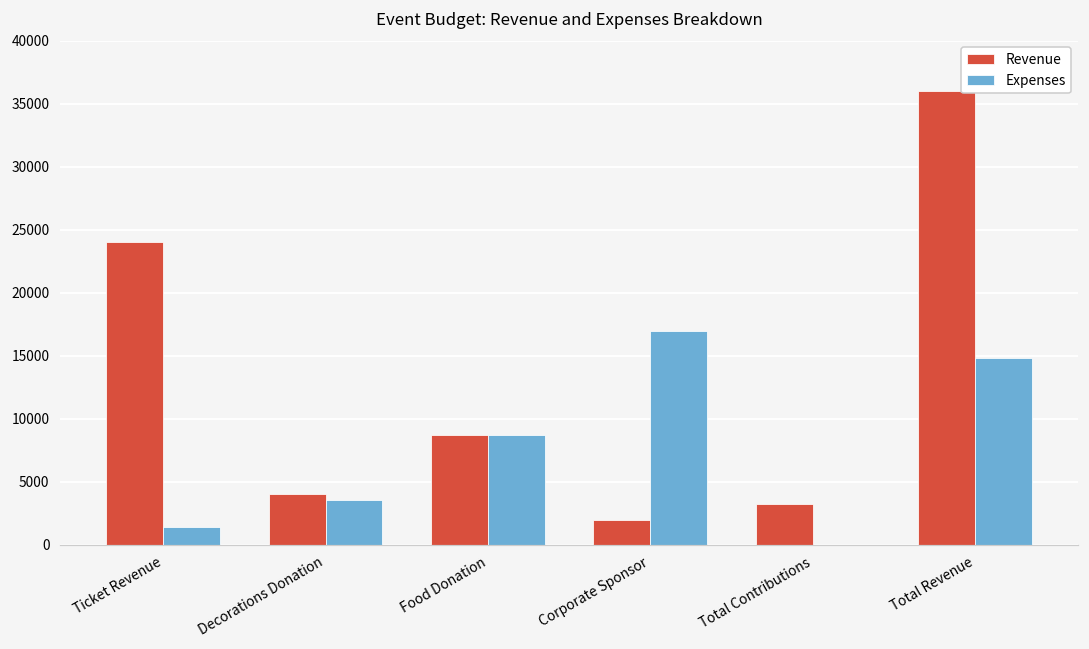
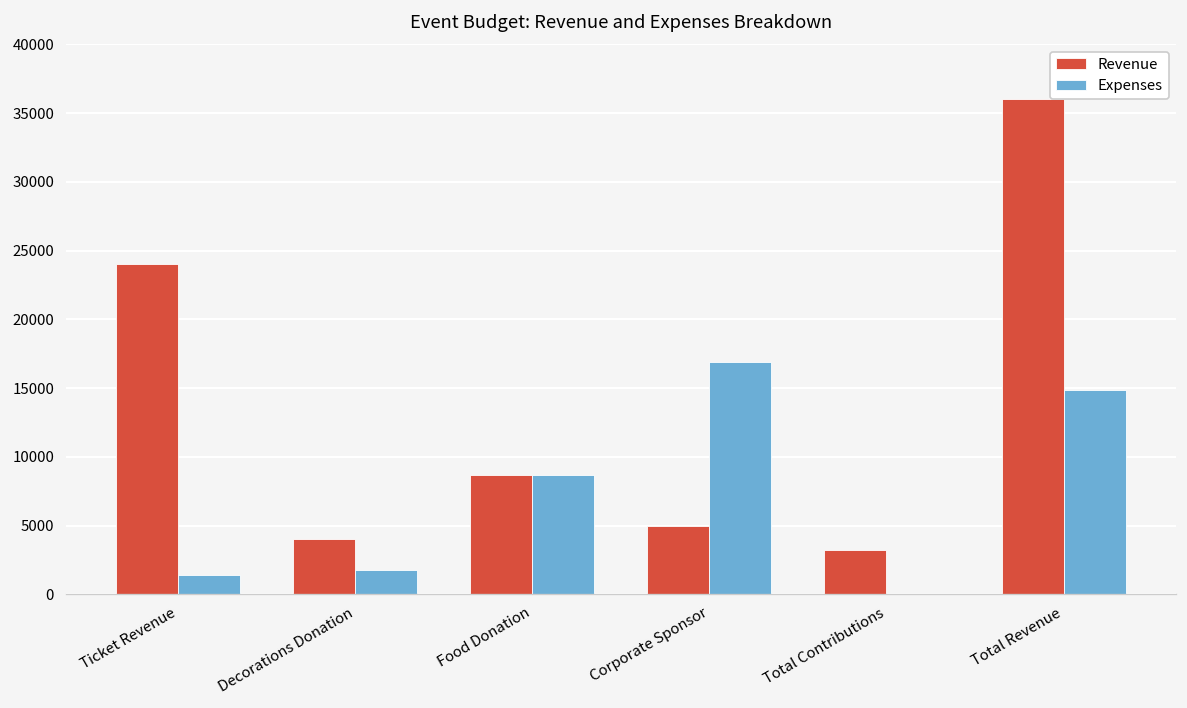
Expenses, Decorations Donation: 3500 -> 1800
Revenue, Corporate Sponsor: 2000 -> 5000
